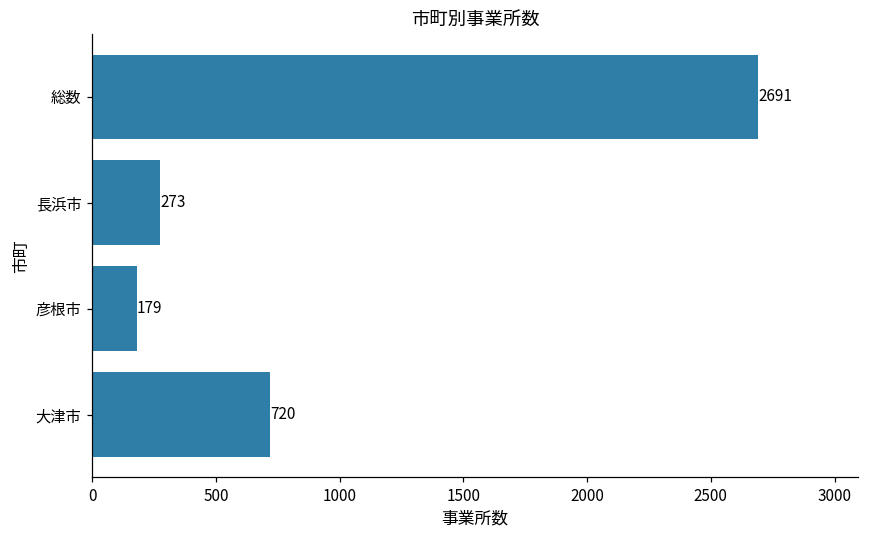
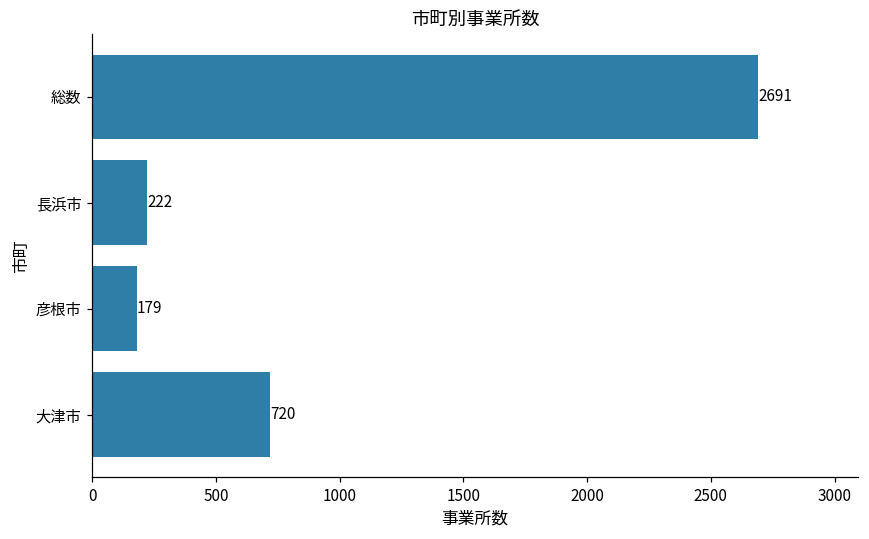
長浜市: 273 -> 222
